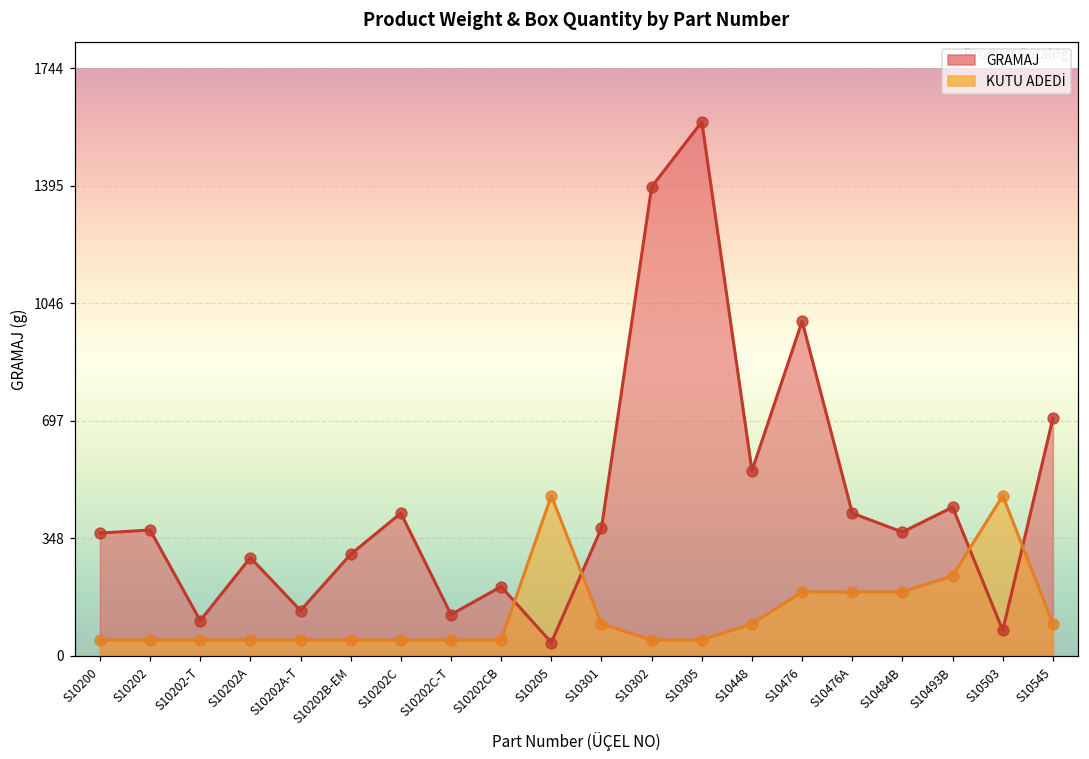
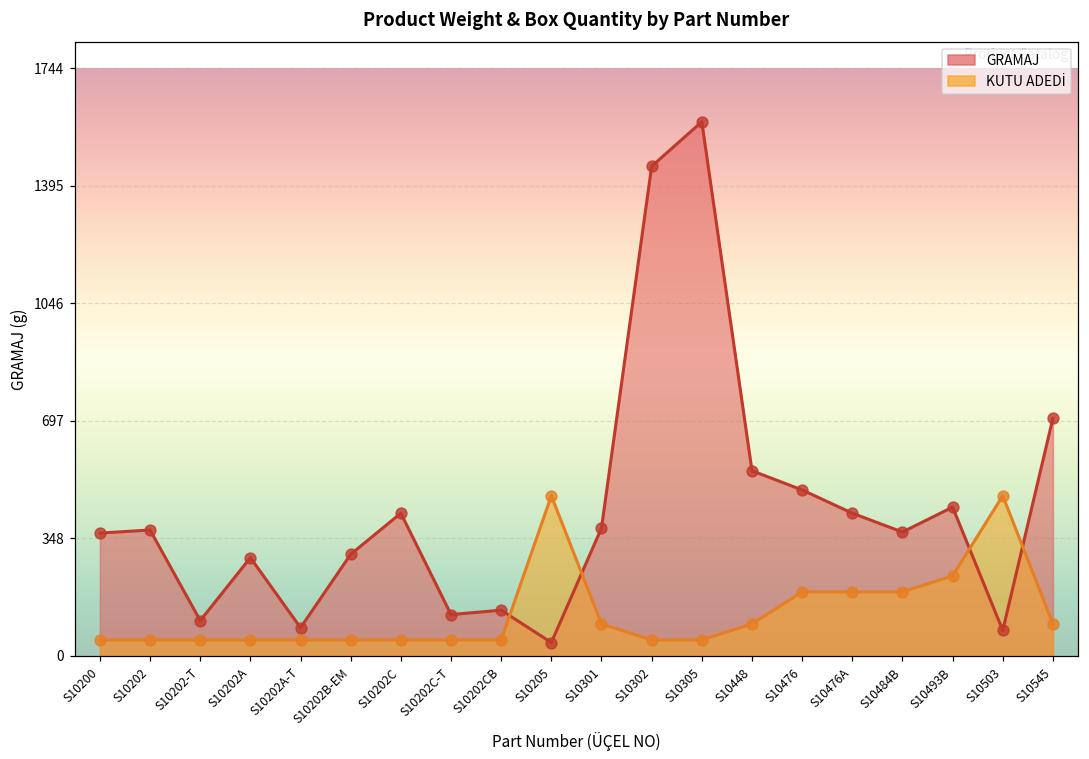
GRAMAJ, S10202A-T: 140 -> 80
GRAMAJ, S10202CB: 210 -> 140
GRAMAJ, S10302: 1390 -> 1450
GRAMAJ, S10476: 990 -> 490
